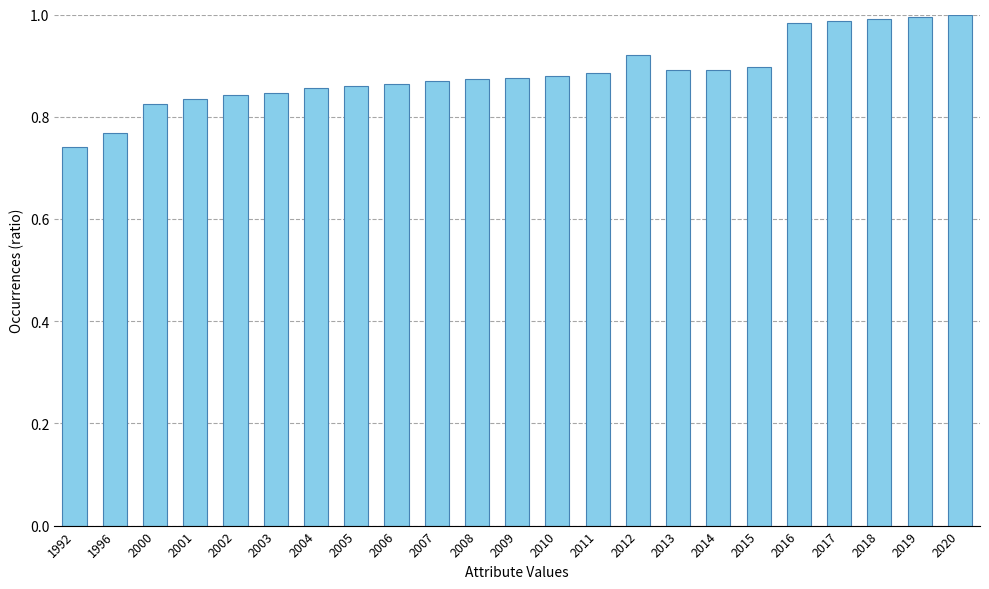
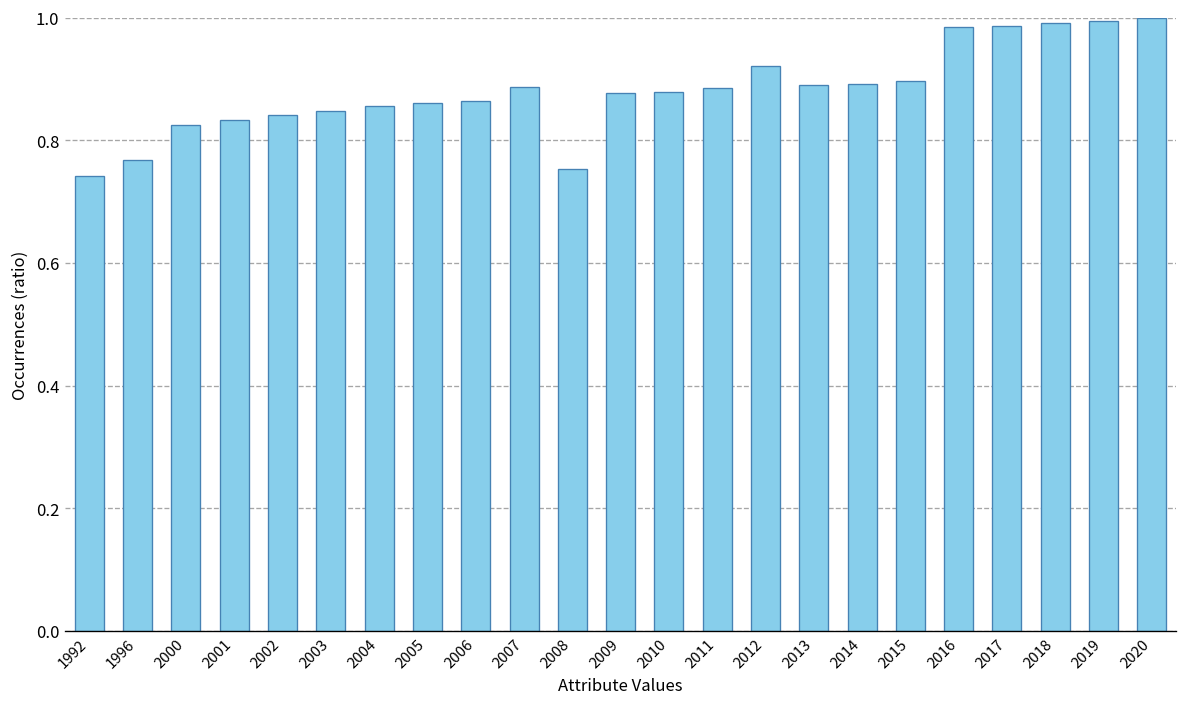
2007: 0.87 -> 0.89
2008: 0.87 -> 0.75
